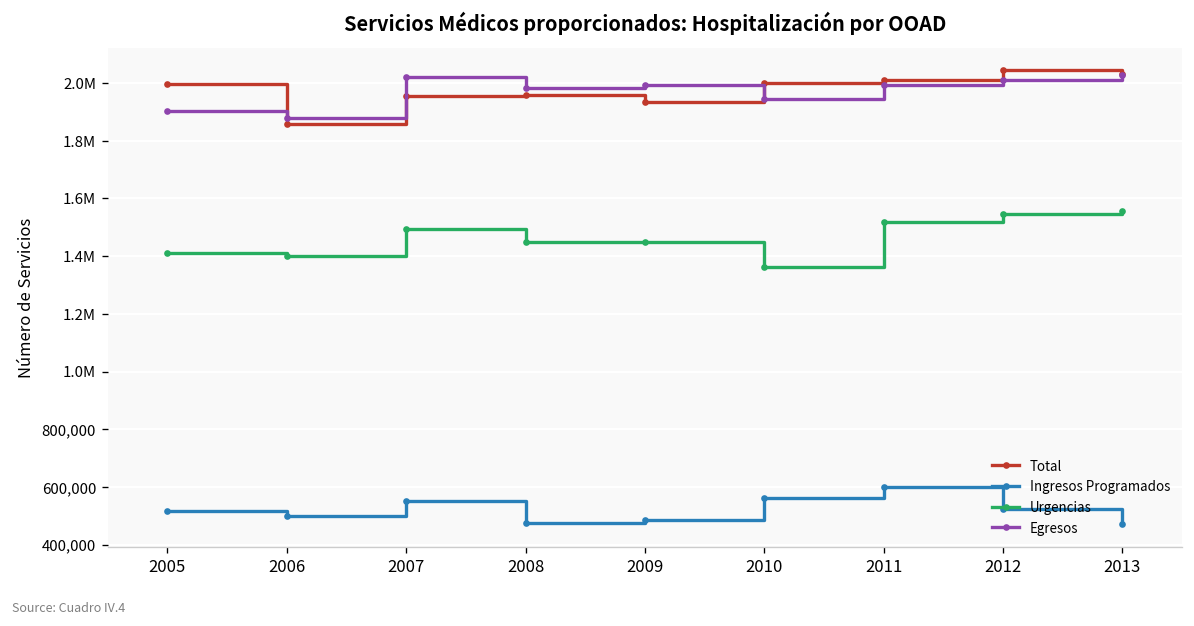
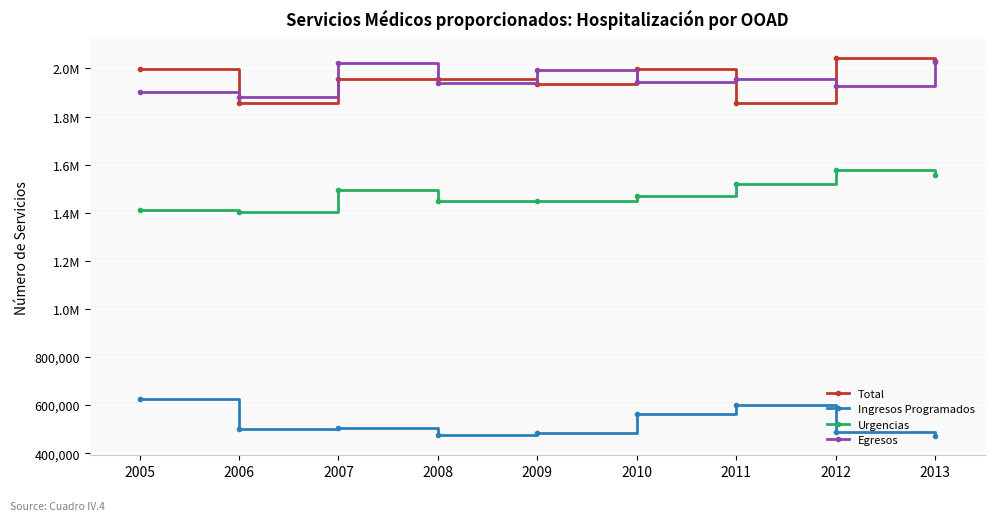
Ingresos Programados, 2005: 520,000 -> 620,000
Ingresos Programados, 2007: 550,000 -> 510,000
Egresos, 2008: 1,980,000 -> 1,940,000
Urgencias, 2010: 1,360,000 -> 1,470,000
Total, 2011: 2,010,000 -> 1,860,000
Egresos, 2011: 1,990,000 -> 1,960,000
Ingresos Programados, 2012: 520,000 -> 490,000
Urgencias, 2012: 1,540,000 -> 1,580,000
Egresos, 2012: 2,010,000 -> 1,930,000
